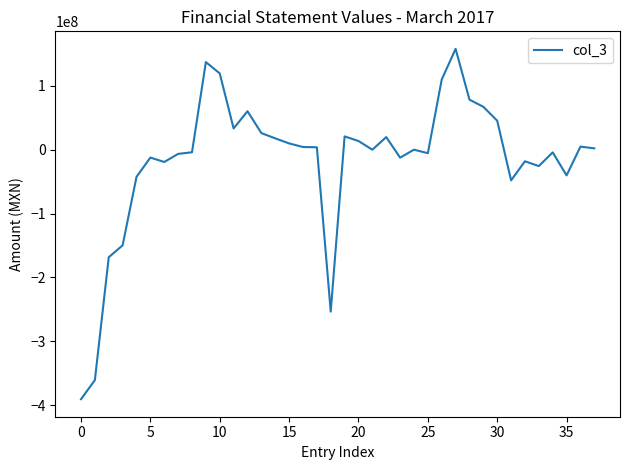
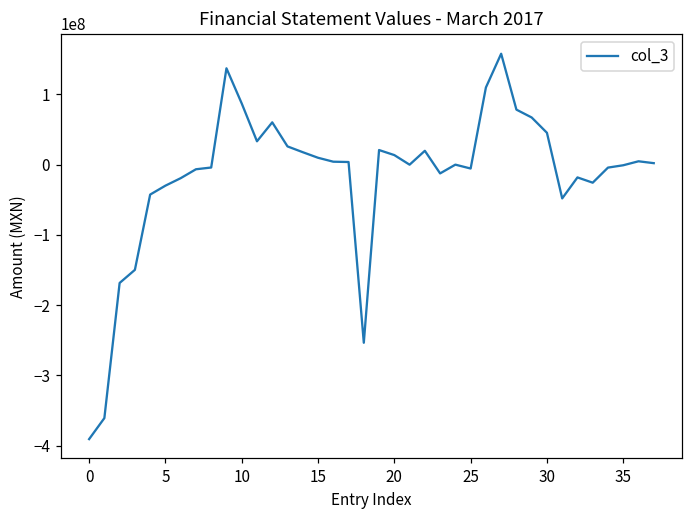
5: -10000000 -> -30000000
10: 120000000 -> 90000000
35: -40000000 -> 0
